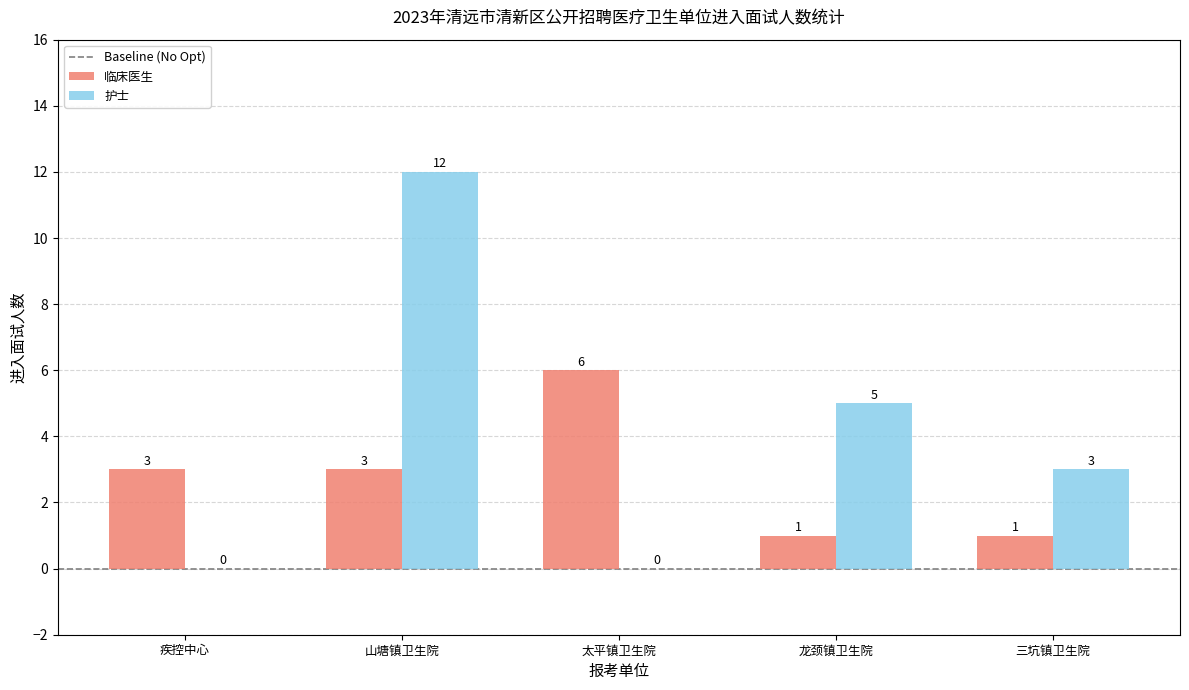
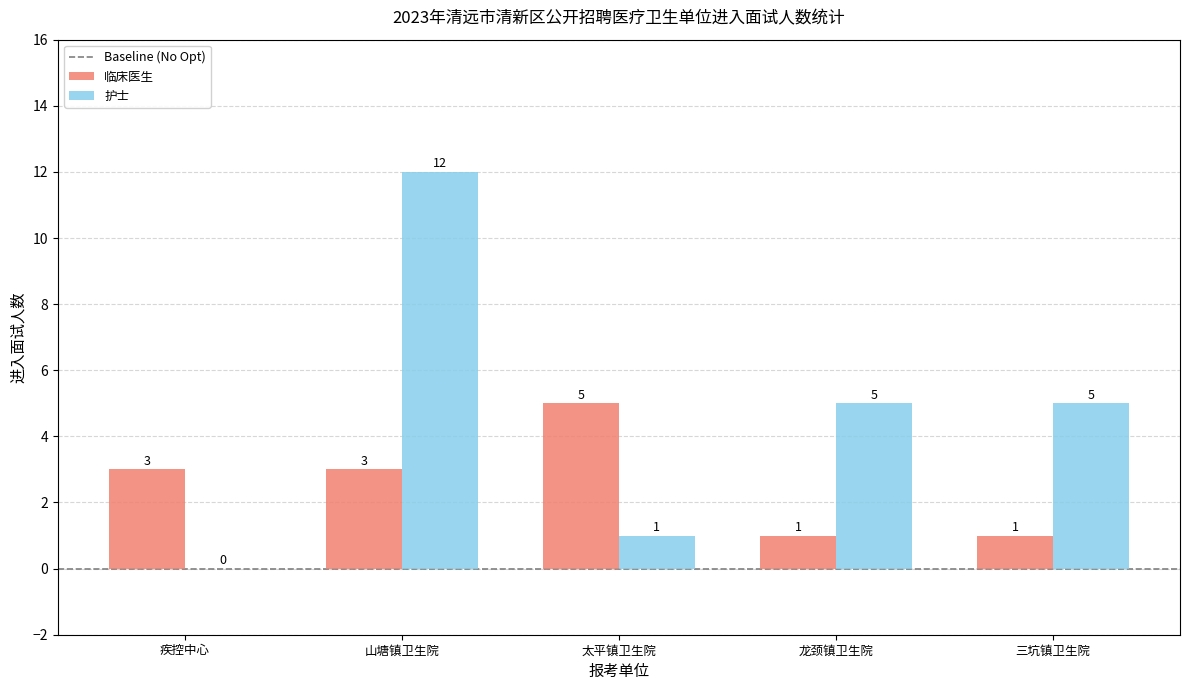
临床医生, 太平镇卫生院: 6 -> 5
护士, 太平镇卫生院: 0 -> 1
护士, 三坑镇卫生院: 3 -> 5
